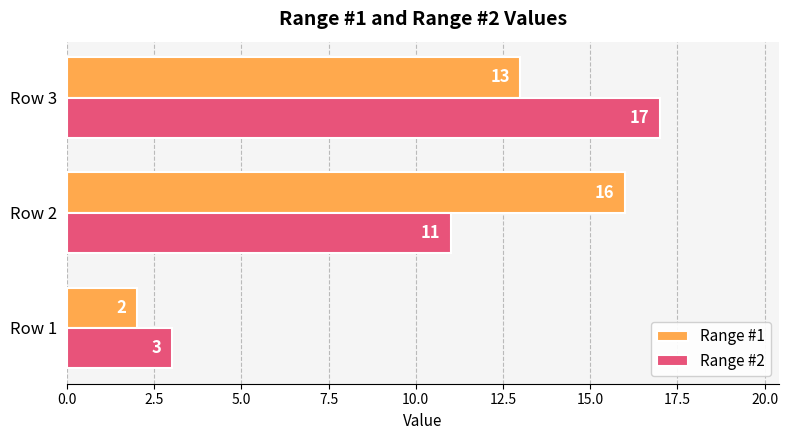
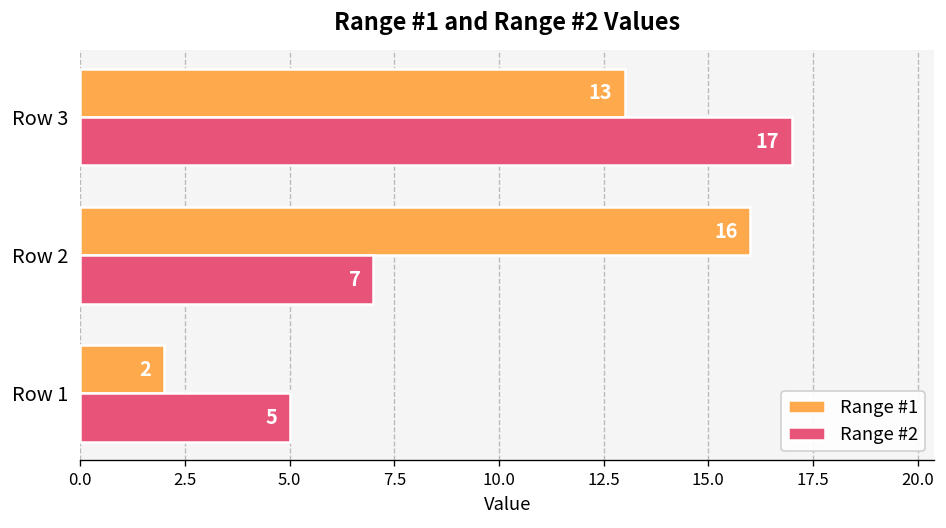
Range #2, Row 2: 11 -> 7
Range #2, Row 1: 3 -> 5
